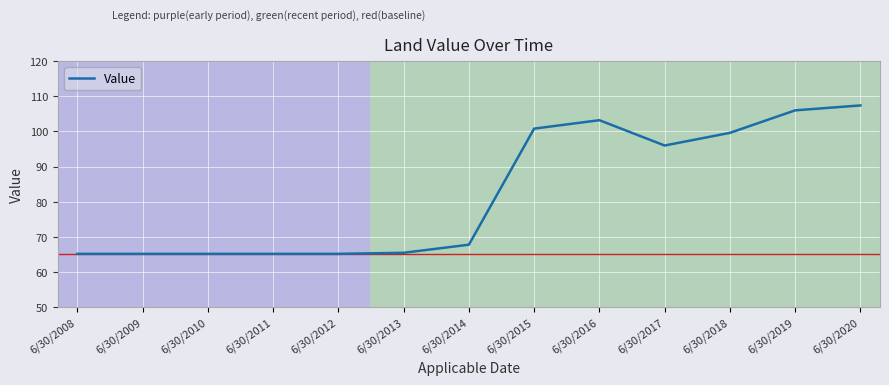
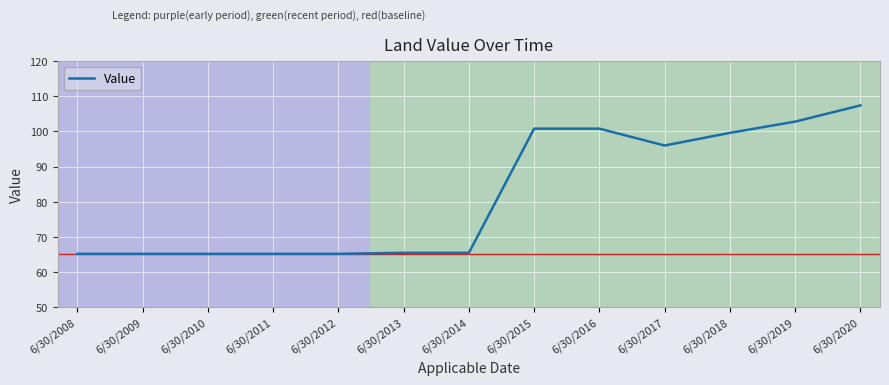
6/30/2014: 68 -> 66
6/30/2016: 103 -> 101
6/30/2019: 106 -> 103
